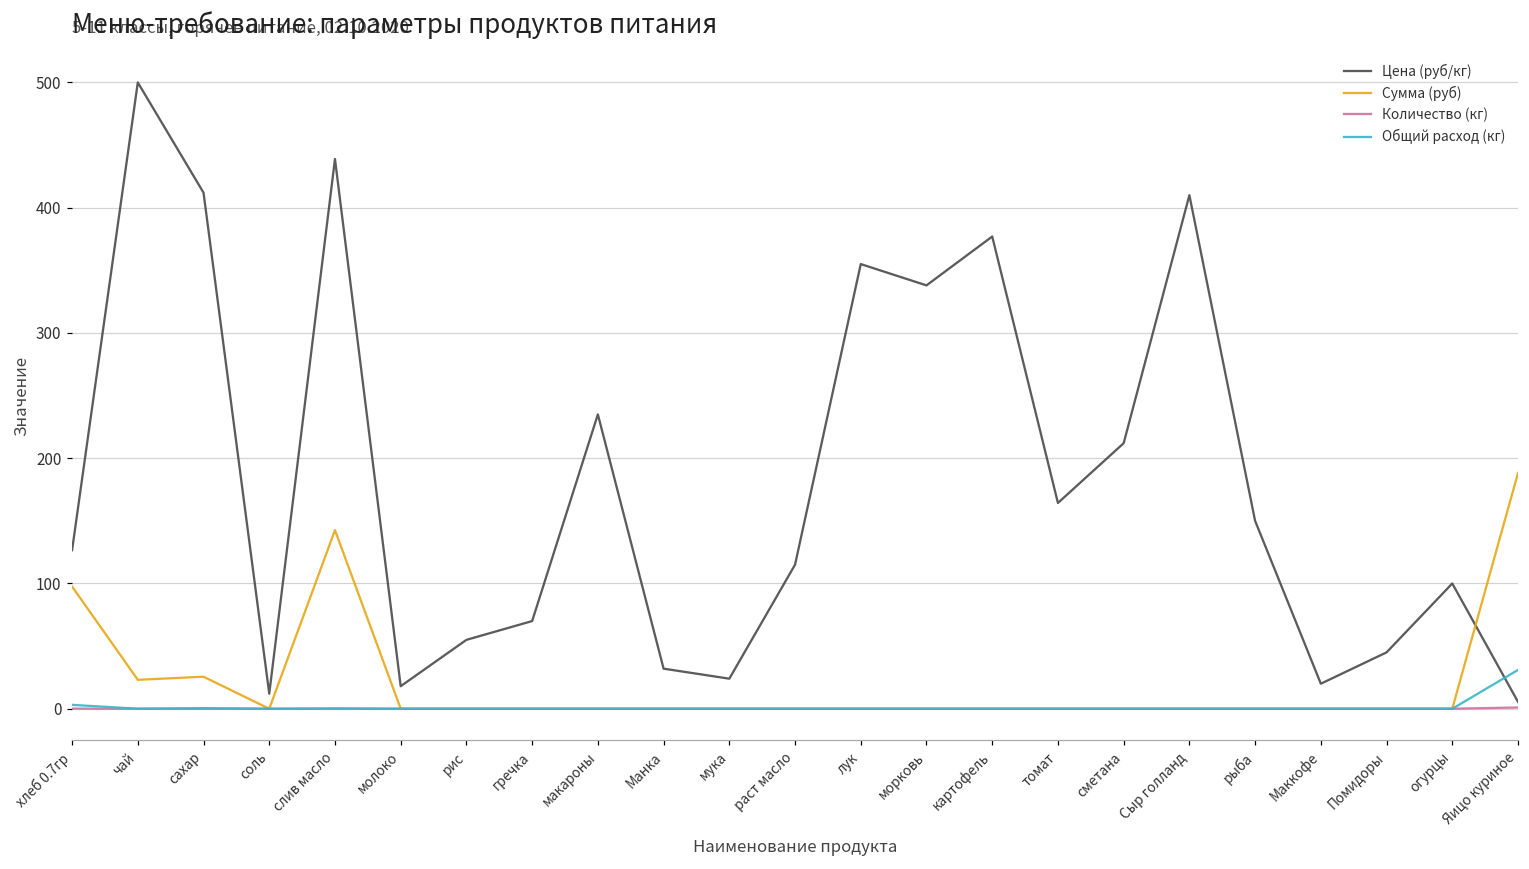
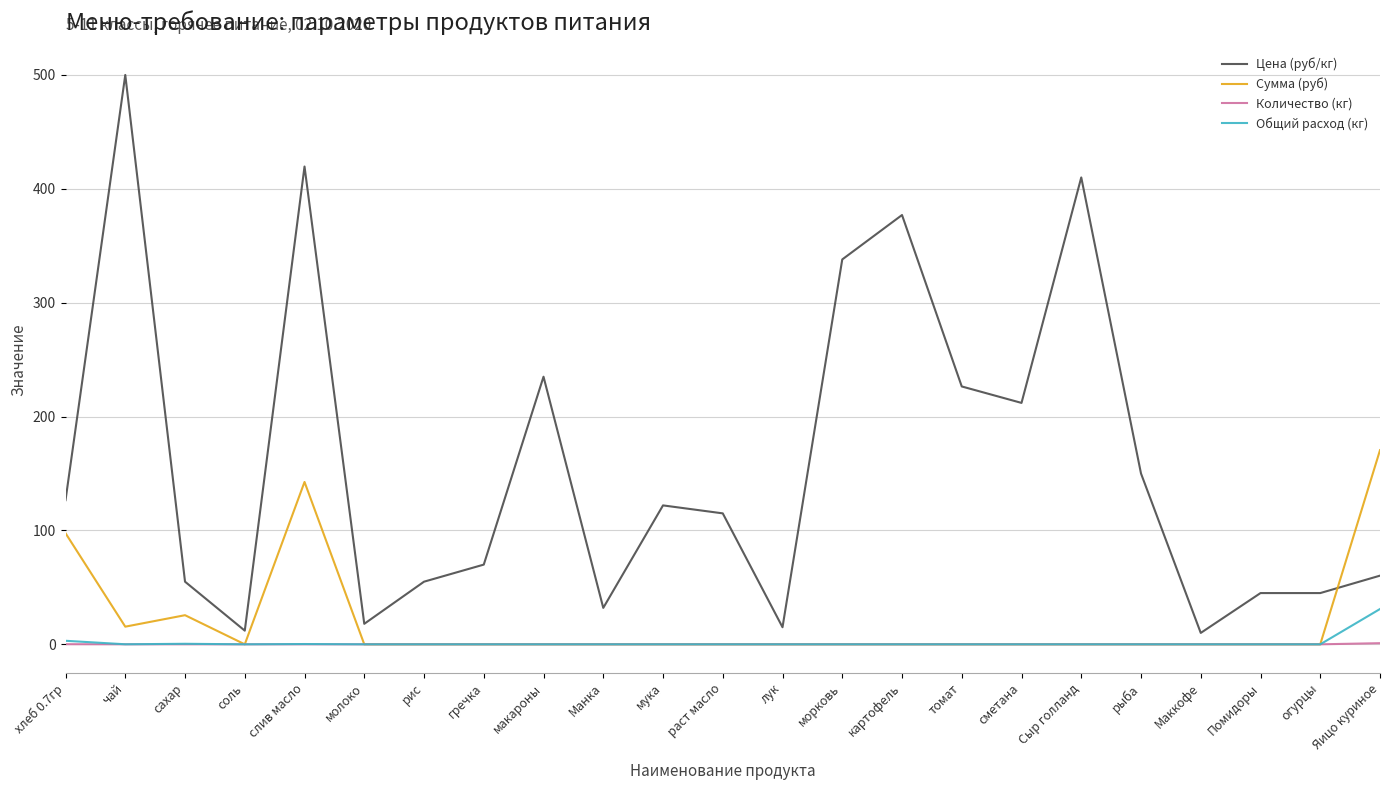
Сумма (руб), чай: 23 -> 16
Цена (руб/кг), сахар: 412 -> 55
Цена (руб/кг), слив масло: 439 -> 420
Цена (руб/кг), мука: 24 -> 122
Цена (руб/кг), лук: 355 -> 15
Цена (руб/кг), томат: 164 -> 226
Цена (руб/кг), Маккофе: 20 -> 10
Цена (руб/кг), огурцы: 100 -> 45
Цена (руб/кг), Яицо куриное: 6 -> 60
Сумма (руб), Яицо куриное: 188 -> 171
